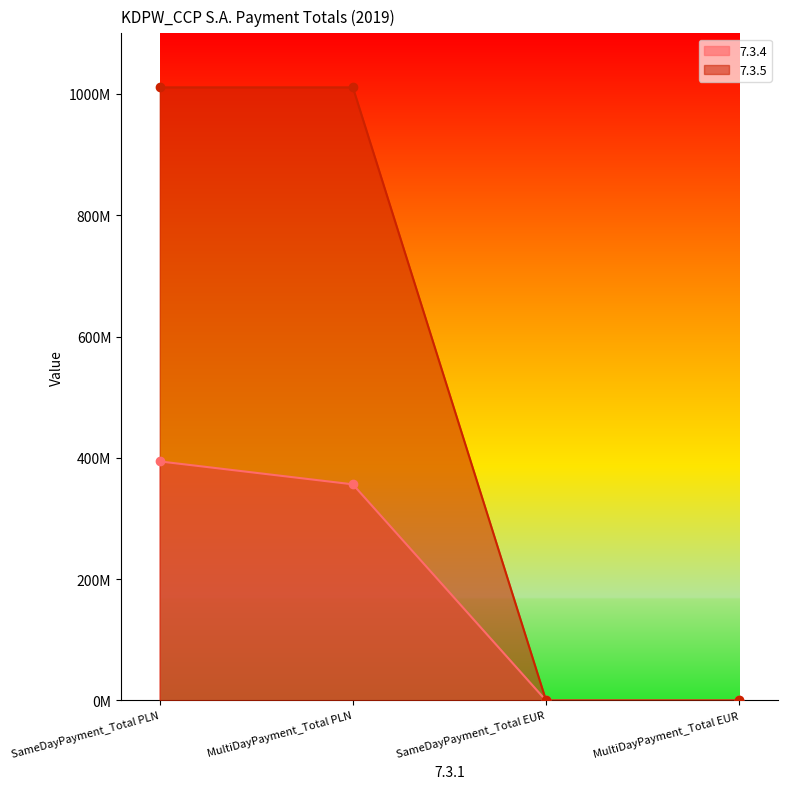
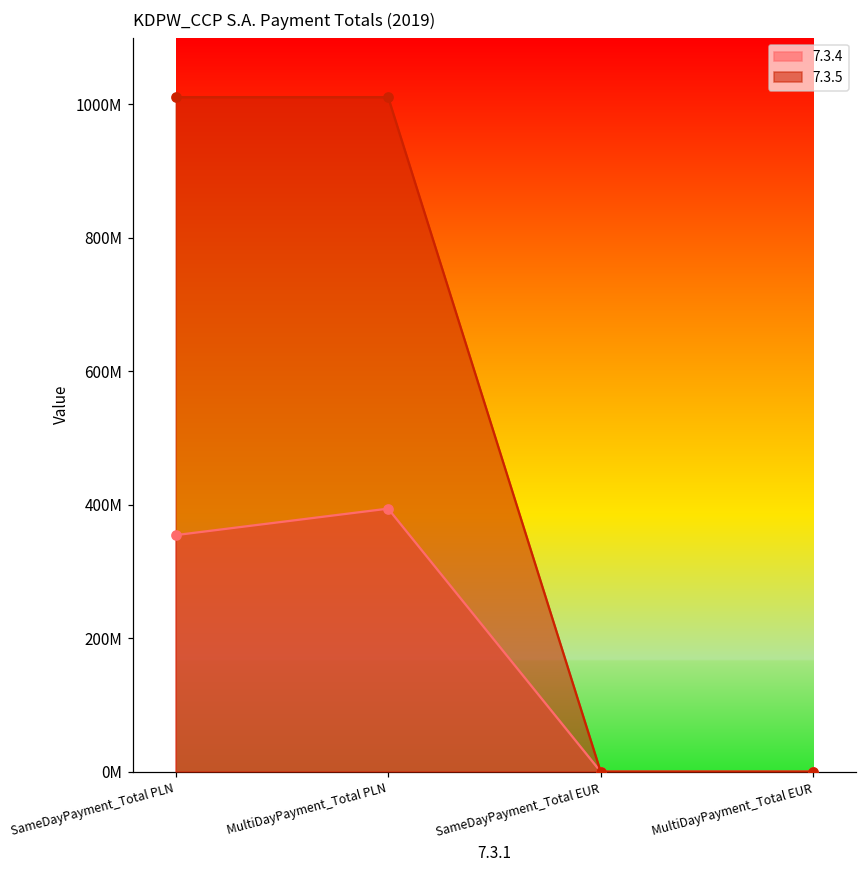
7.3.4, SameDayPayment_Total PLN: 390000000 -> 350000000
7.3.4, MultiDayPayment_Total PLN: 360000000 -> 390000000
